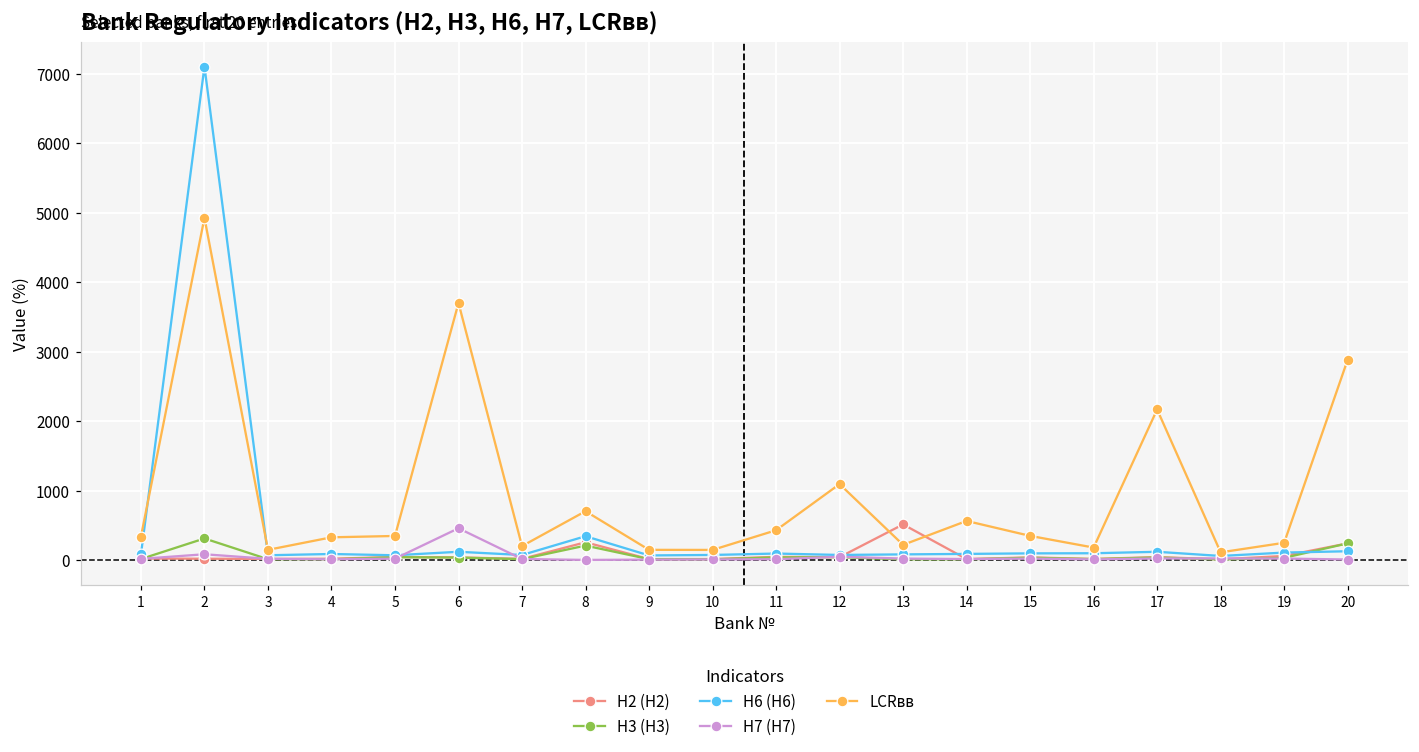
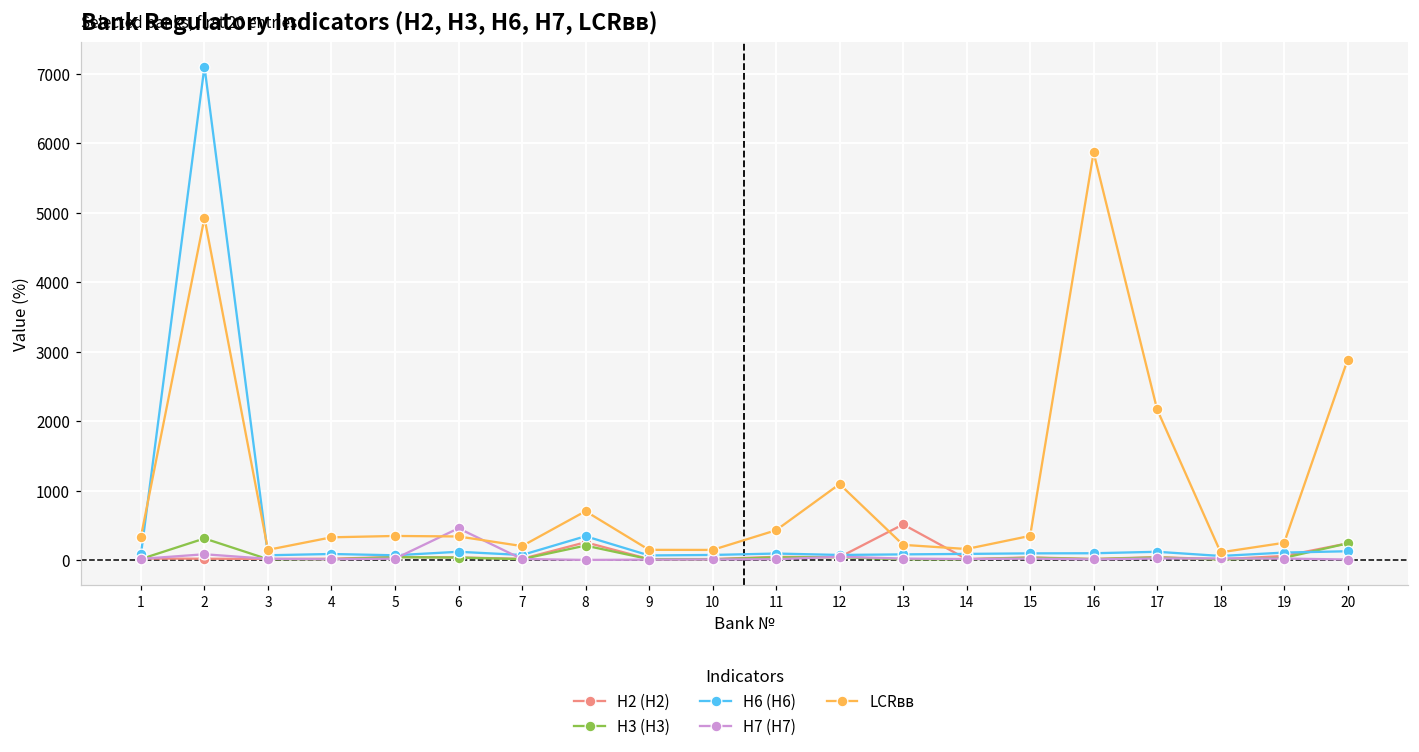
LCRвв, 6: 3700 -> 300
LCRвв, 14: 600 -> 200
LCRвв, 16: 200 -> 5900
